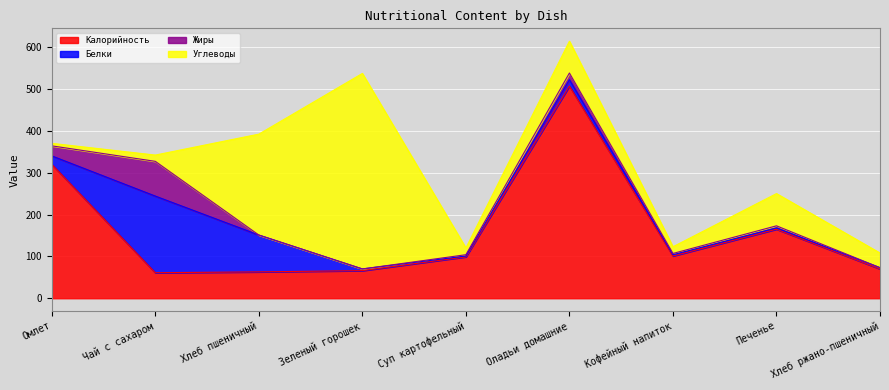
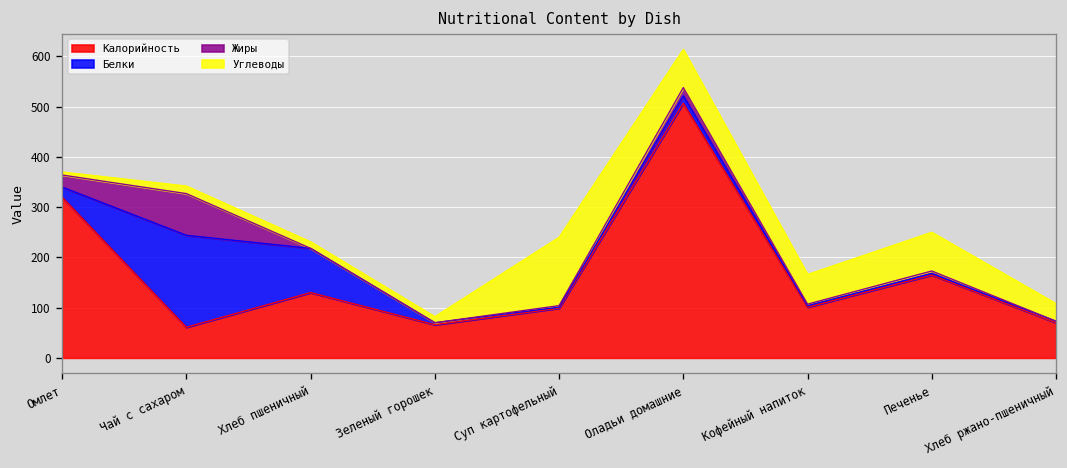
Калорийность, Хлеб пшеничный: 60 -> 130
Углеводы, Хлеб пшеничный: 240 -> 10
Углеводы, Зеленый горошек: 470 -> 10
Углеводы, Суп картофельный: 20 -> 140
Углеводы, Кофейный напиток: 20 -> 60
